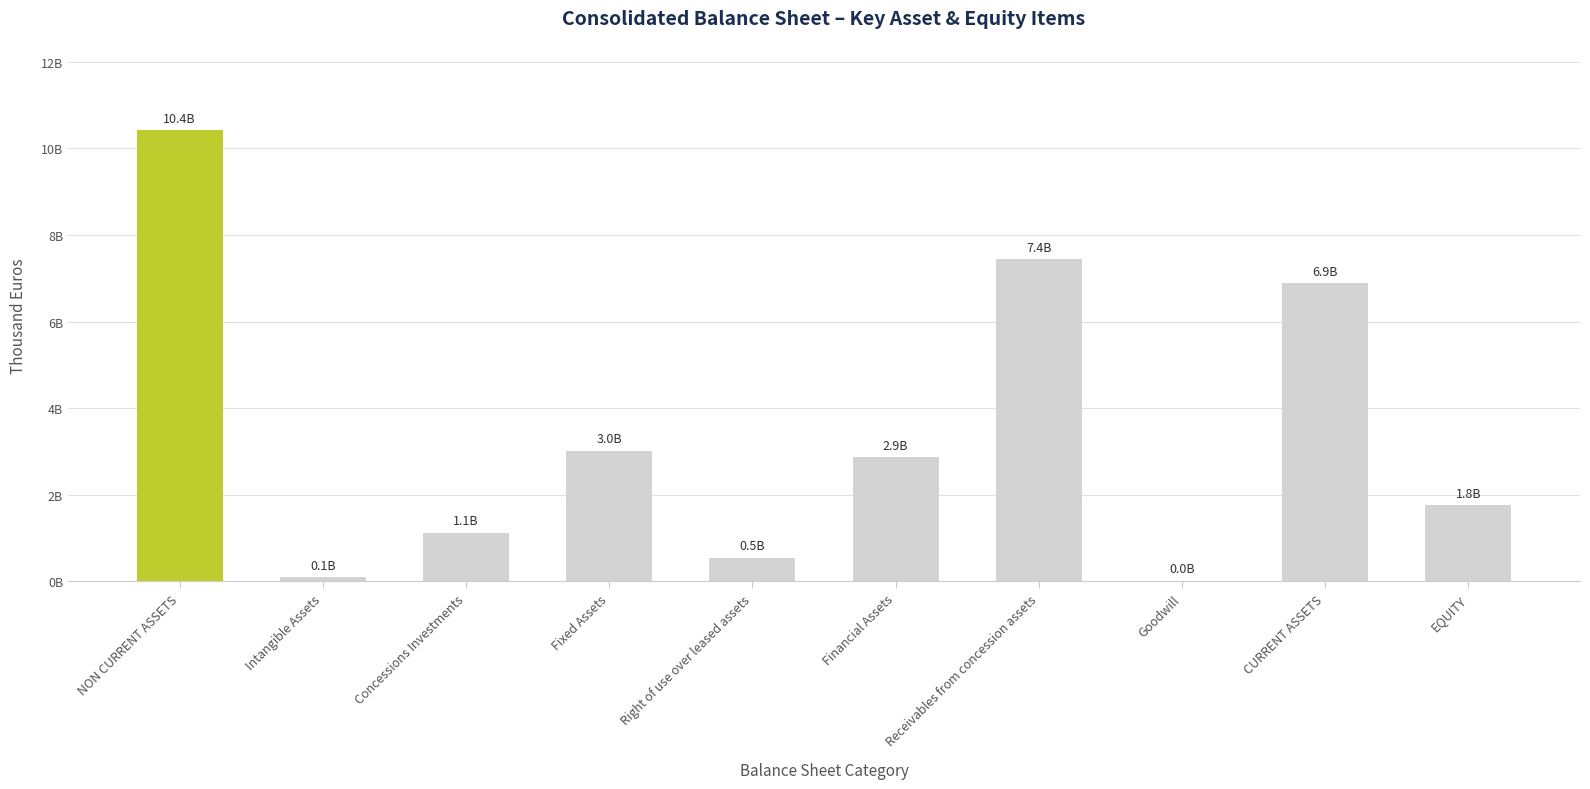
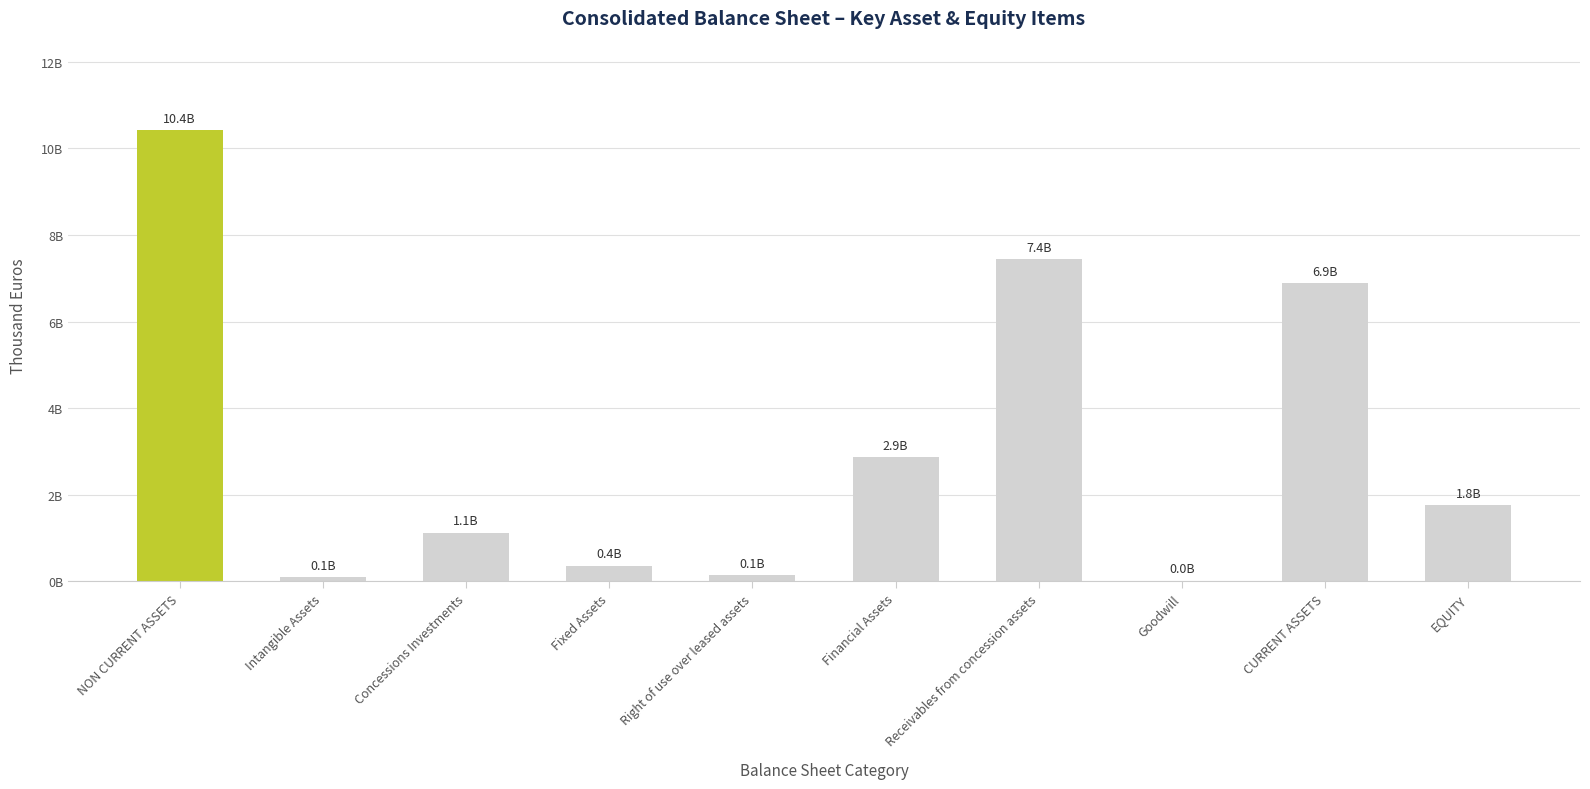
Fixed Assets: 3.0B -> 0.4B
Right of use over leased assets: 0.5B -> 0.1B
